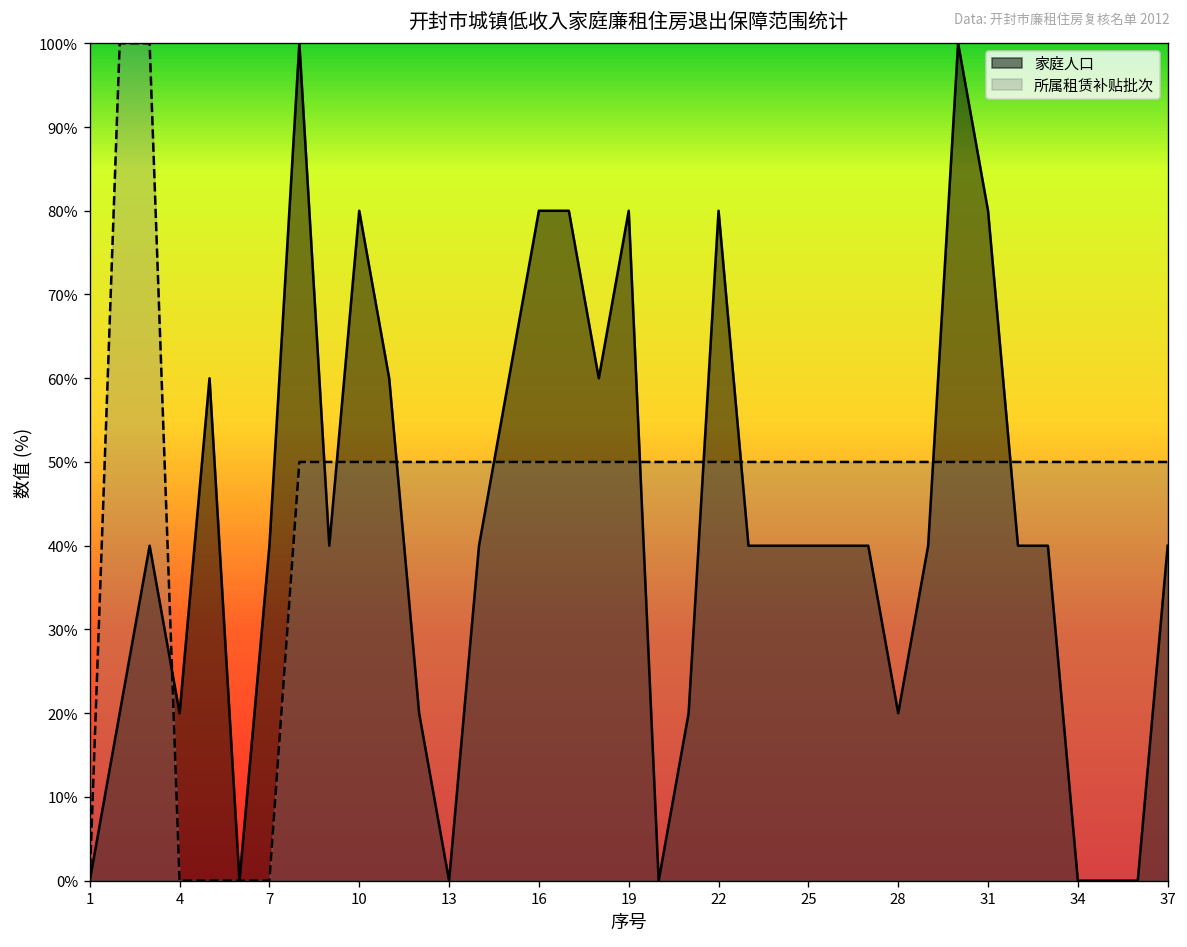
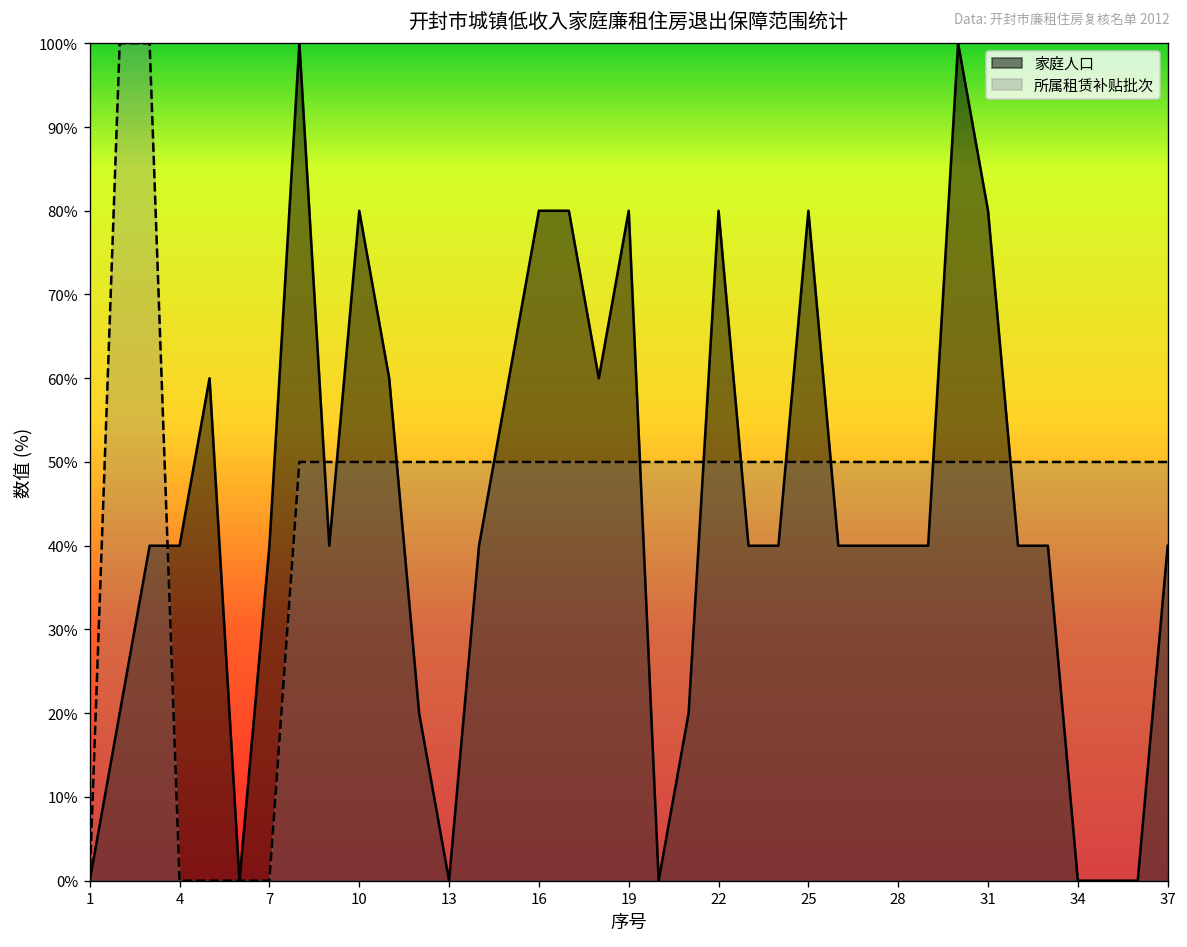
家庭人口, 4: 20% -> 40%
家庭人口, 25: 40% -> 80%
家庭人口, 28: 20% -> 40%
